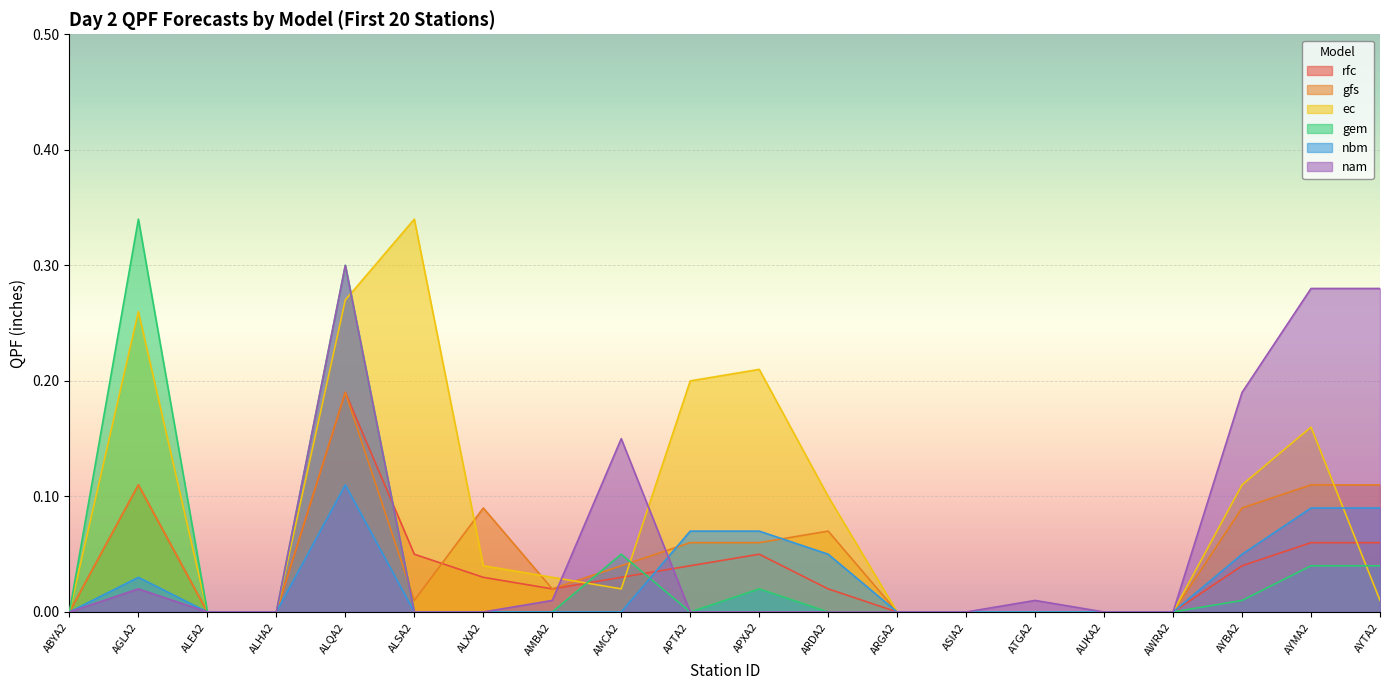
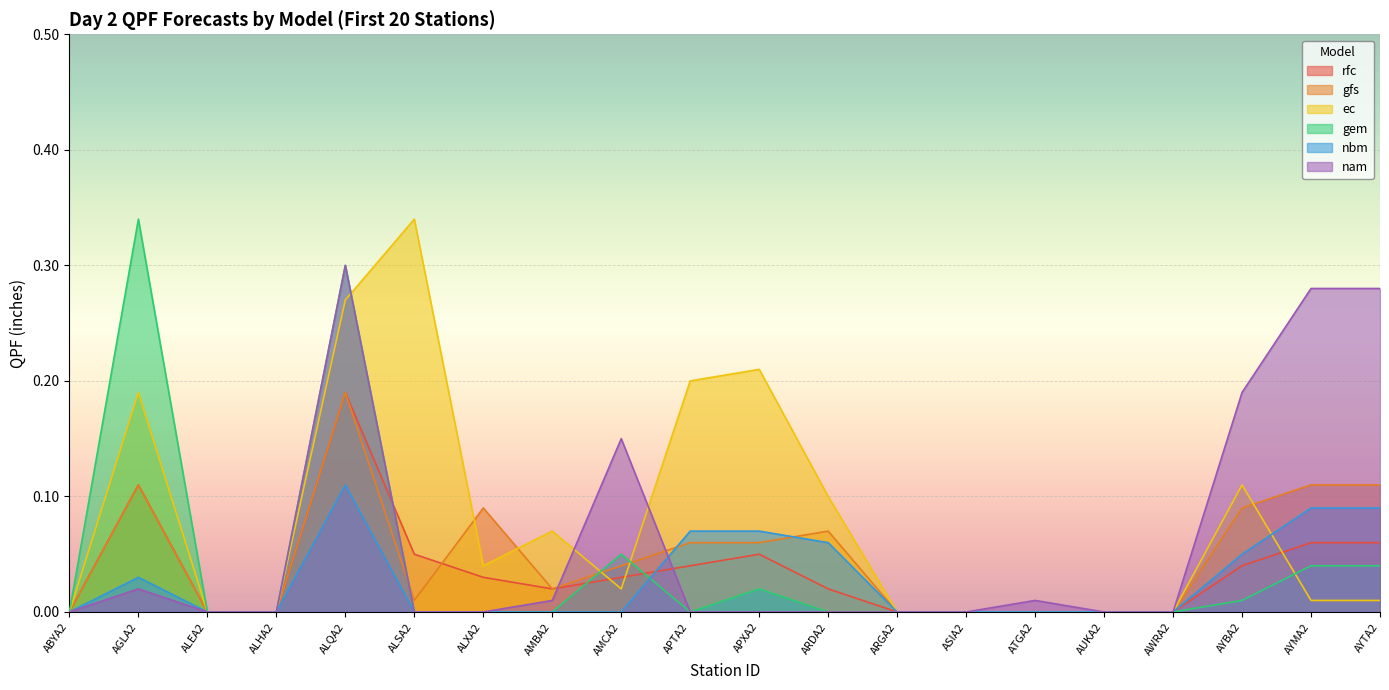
ec, AGLA2: 0.26 -> 0.19
ec, AMBA2: 0.03 -> 0.07
nbm, ARDA2: 0.05 -> 0.06
ec, AYMA2: 0.16 -> 0.01
